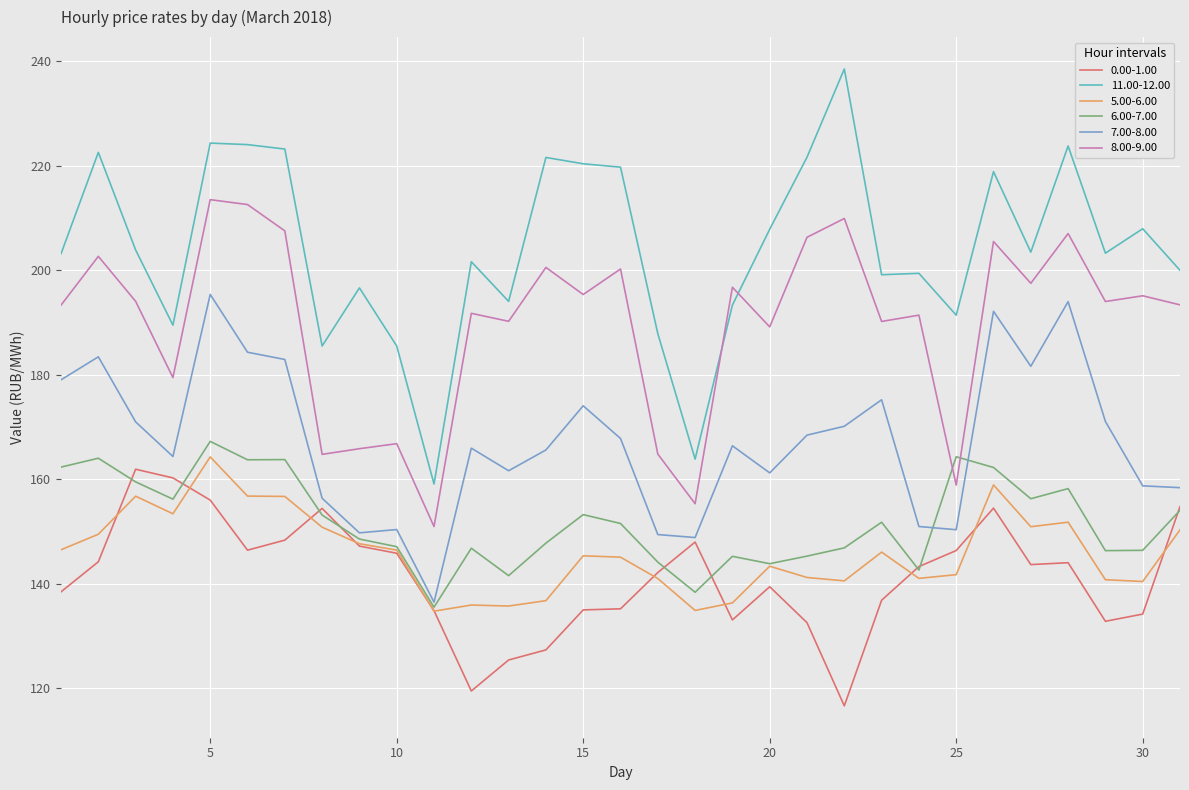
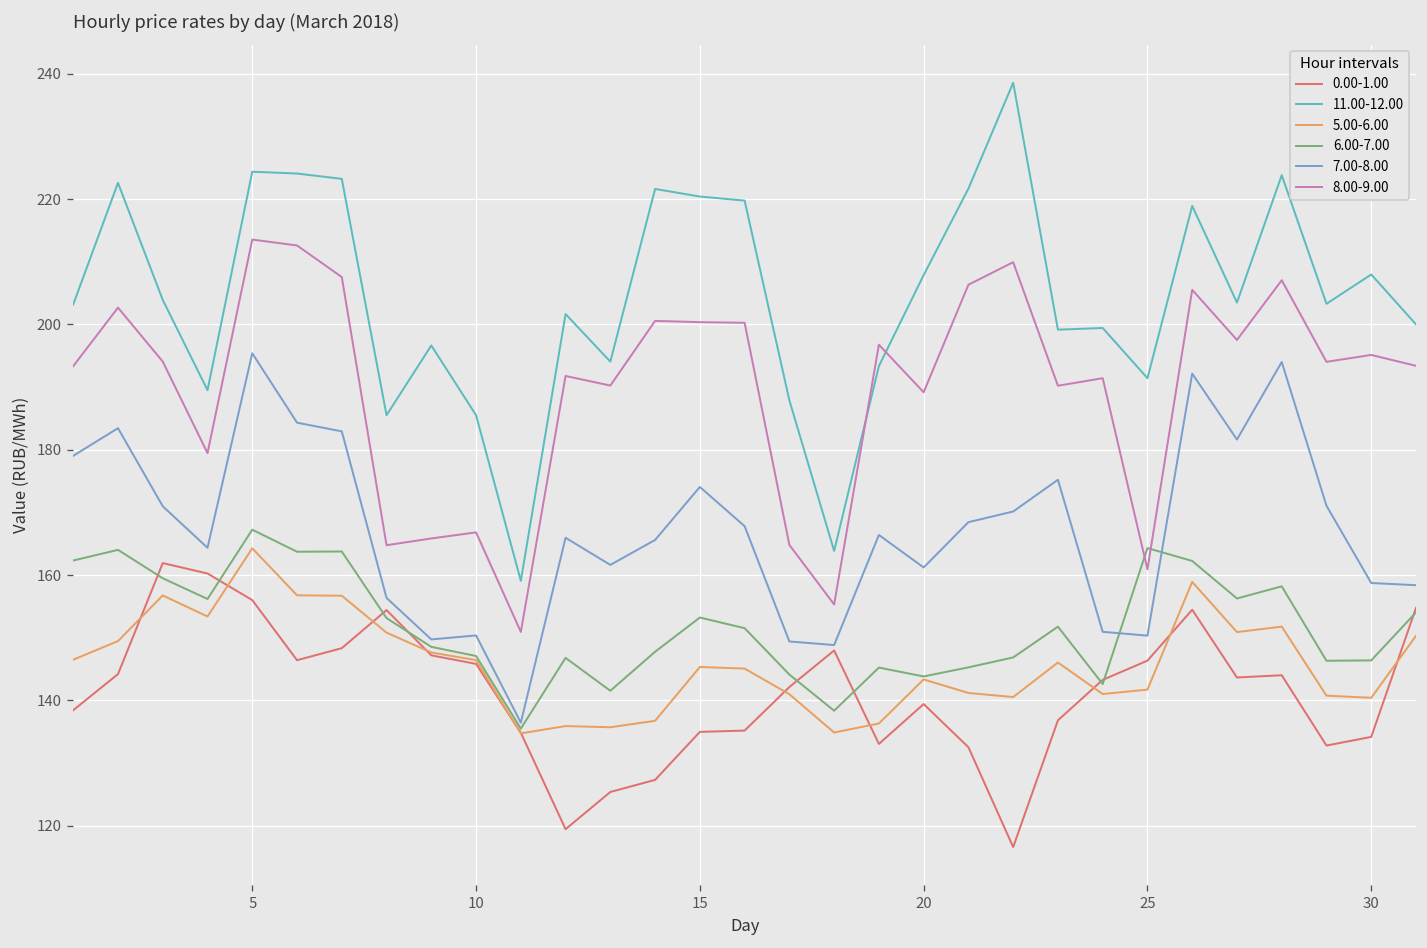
8.00-9.00, 15: 195 -> 200
8.00-9.00, 25: 159 -> 161
